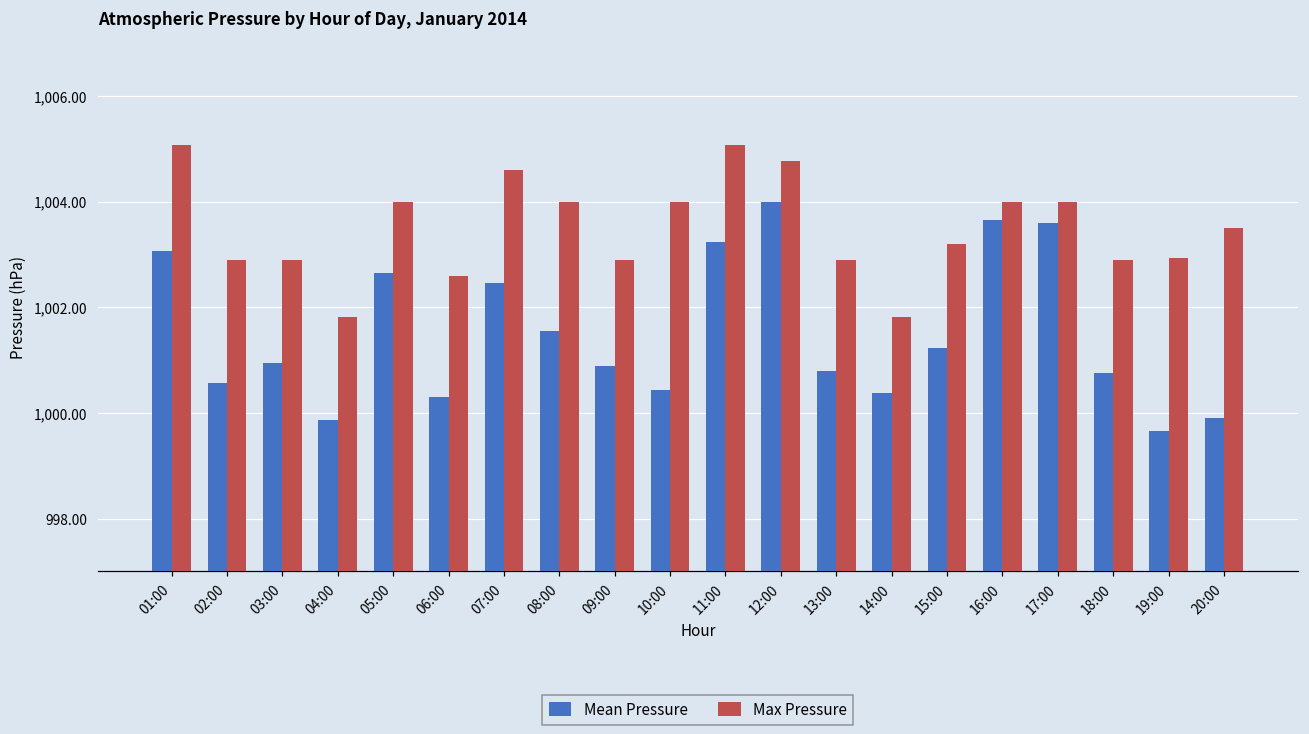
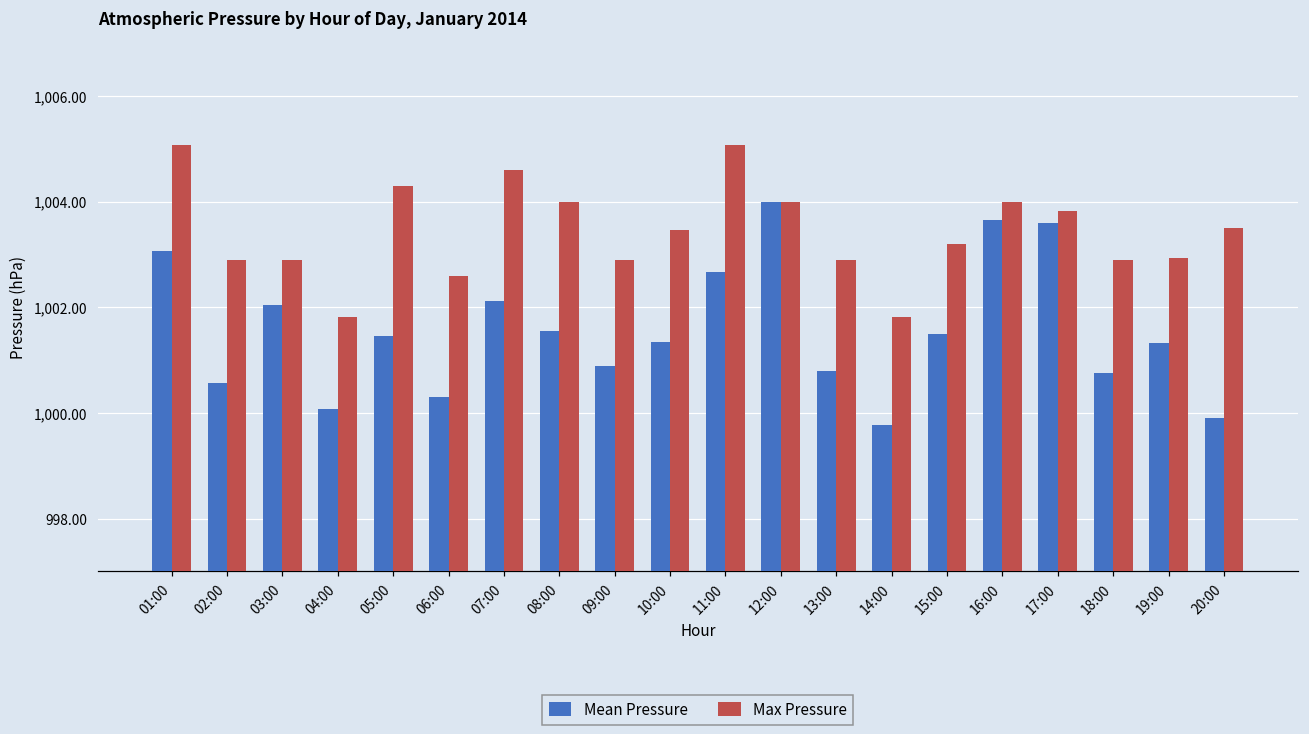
Mean Pressure, 03:00: 1,001.0 -> 1,002.0
Mean Pressure, 04:00: 999.9 -> 1,000.1
Mean Pressure, 05:00: 1,002.7 -> 1,001.5
Max Pressure, 05:00: 1,004.0 -> 1,004.3
Mean Pressure, 07:00: 1,002.5 -> 1,002.1
Mean Pressure, 10:00: 1,000.4 -> 1,001.3
Max Pressure, 10:00: 1,004.0 -> 1,003.5
Mean Pressure, 11:00: 1,003.2 -> 1,002.7
Max Pressure, 12:00: 1,004.8 -> 1,004.0
Mean Pressure, 14:00: 1,000.4 -> 999.8
Mean Pressure, 15:00: 1,001.2 -> 1,001.5
Max Pressure, 17:00: 1,004.0 -> 1,003.8
Mean Pressure, 19:00: 999.7 -> 1,001.3
